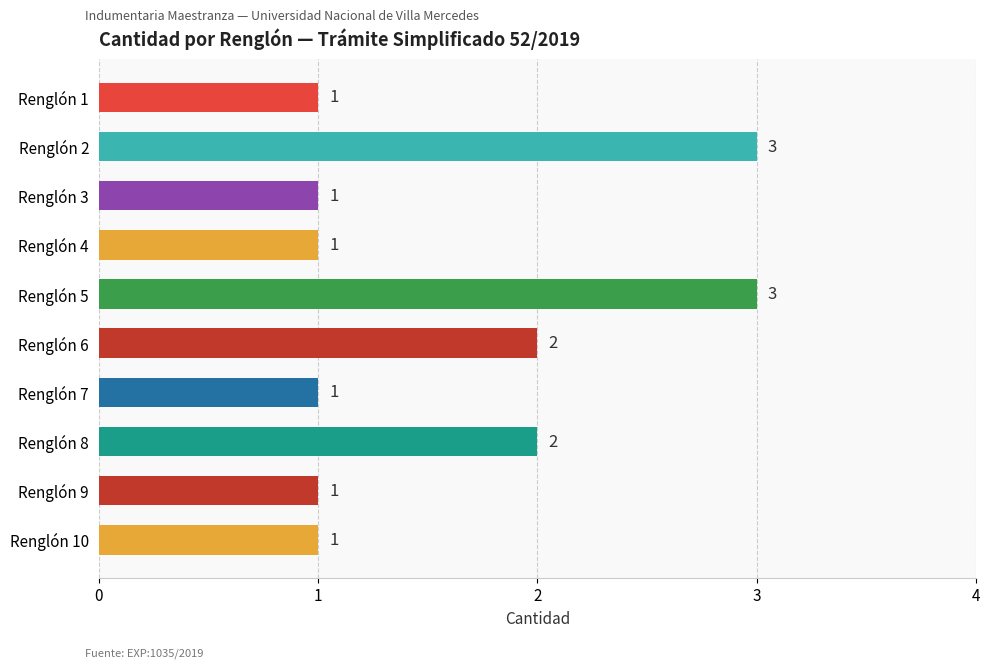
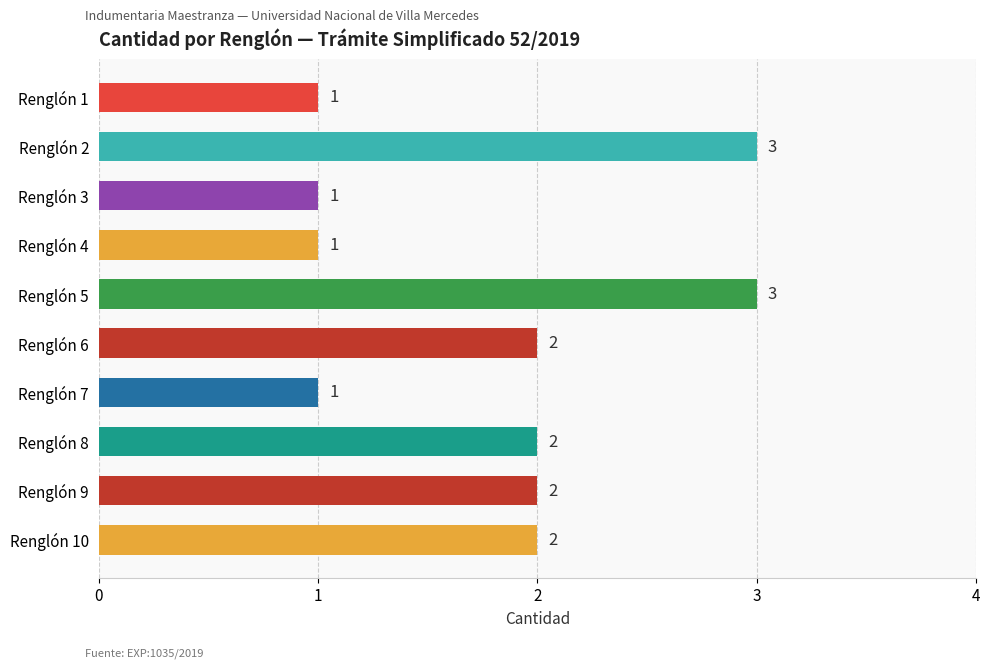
Renglón 9: 1 -> 2
Renglón 10: 1 -> 2
